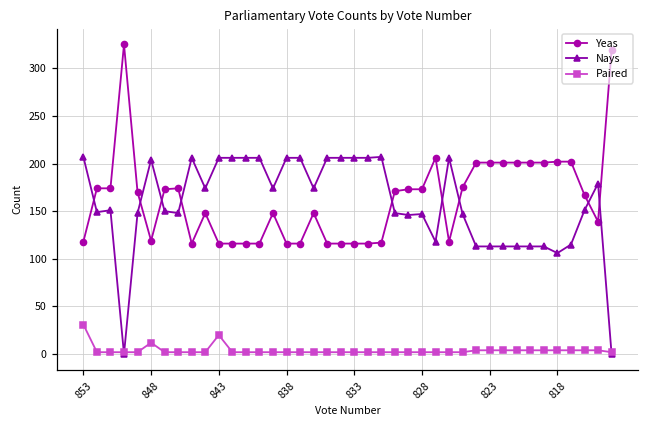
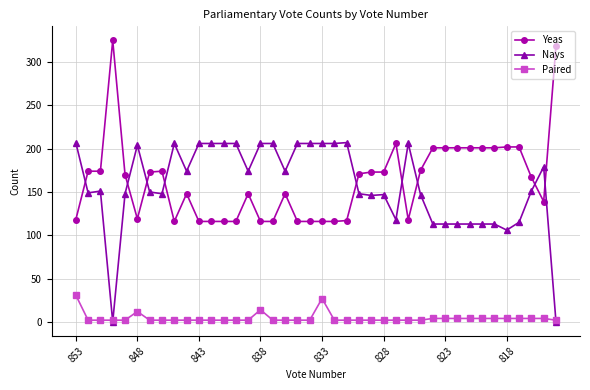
Paired, 843: 20 -> 0
Paired, 838: 0 -> 10
Paired, 833: 0 -> 30
